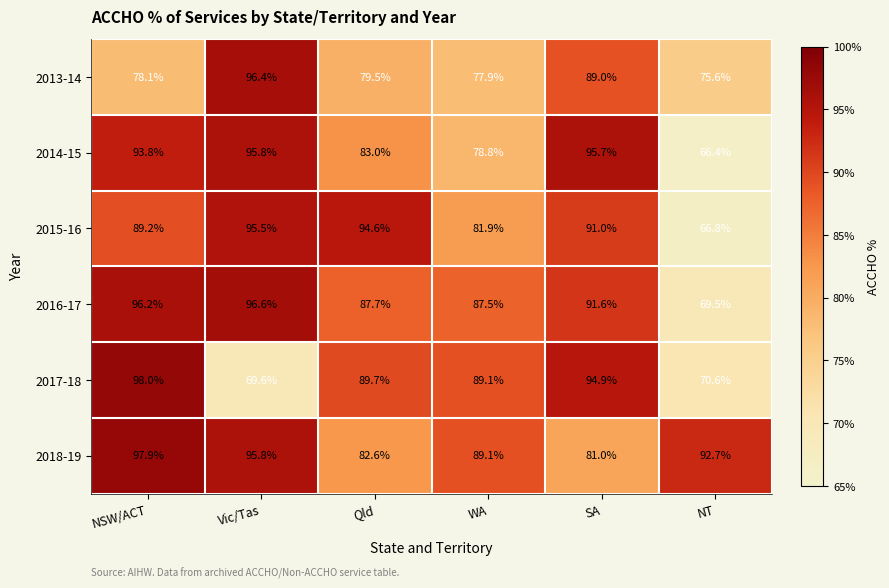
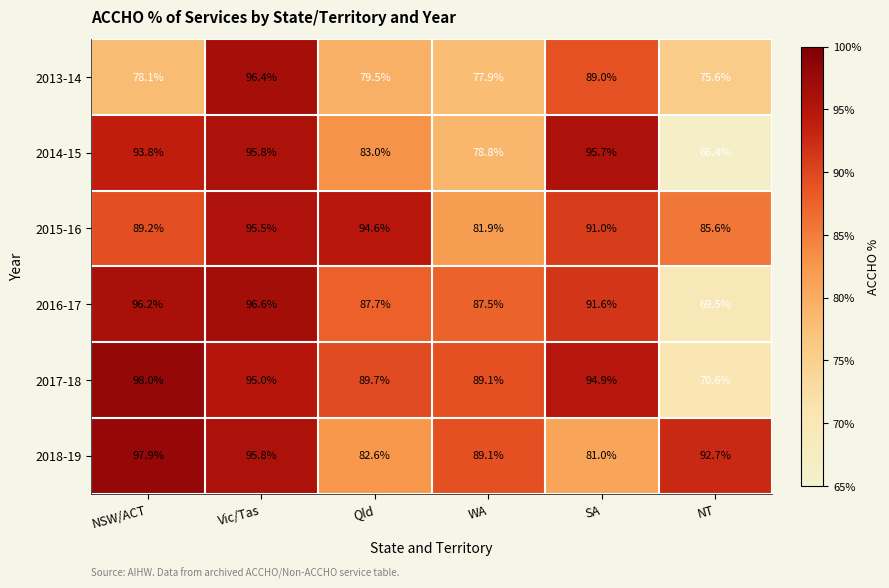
2015-16, NT: 66.8% -> 85.6%
2017-18, Vic/Tas: 69.6% -> 95.0%
